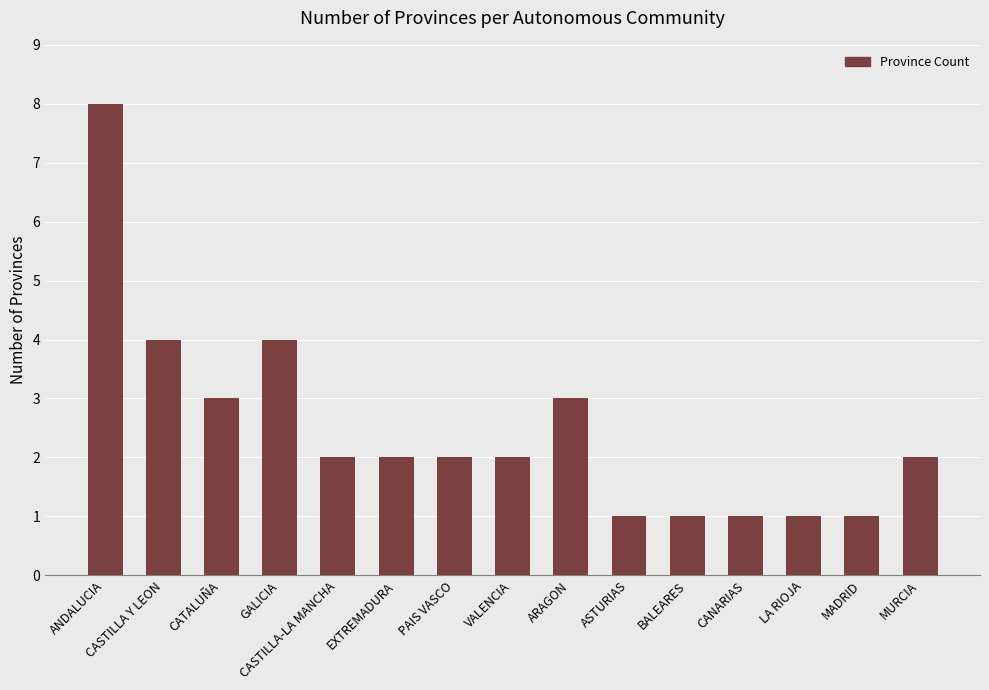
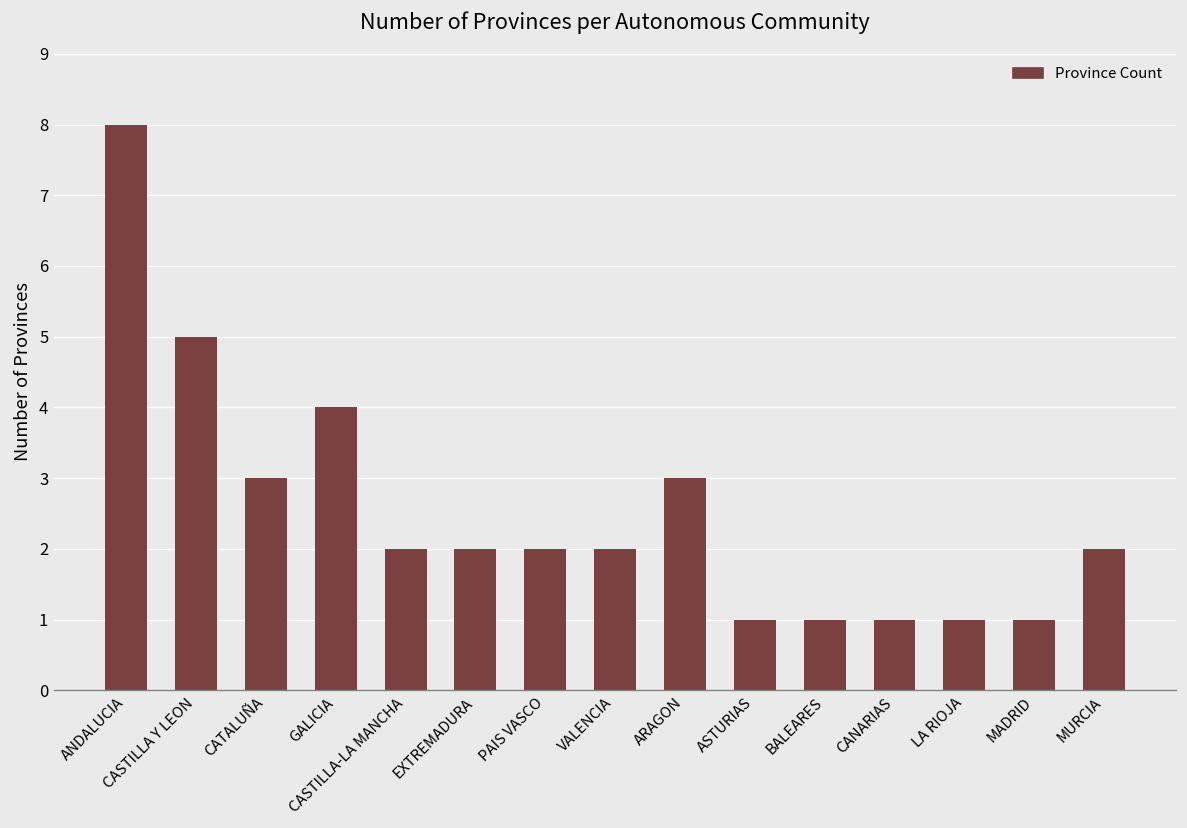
CASTILLA Y LEON: 4 -> 5
